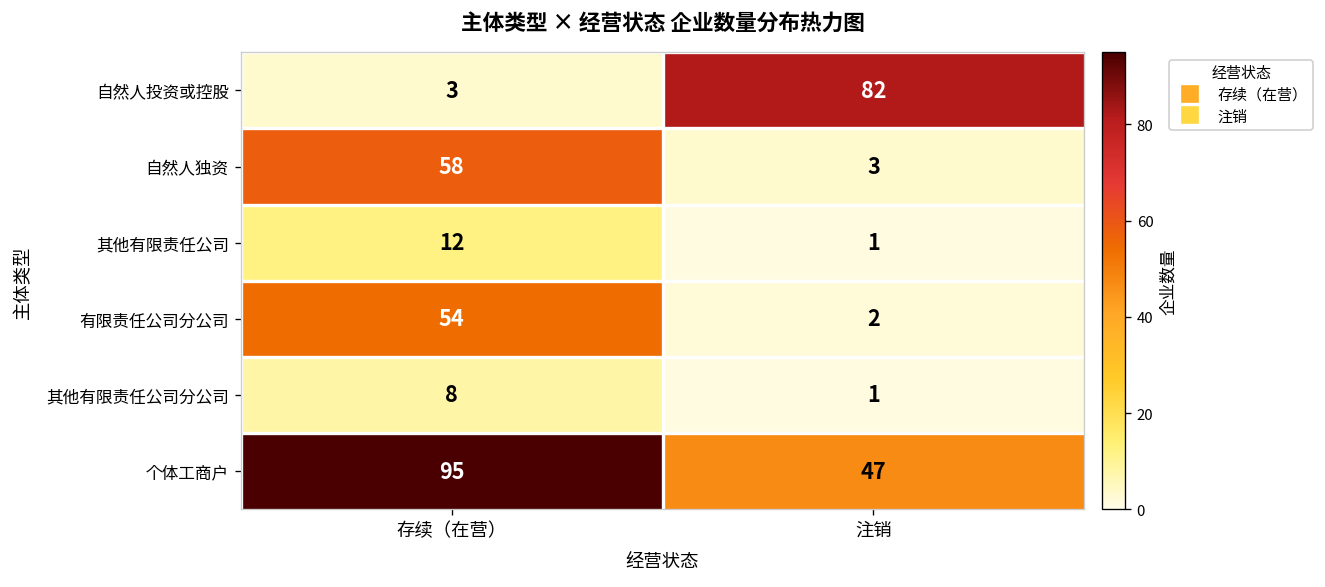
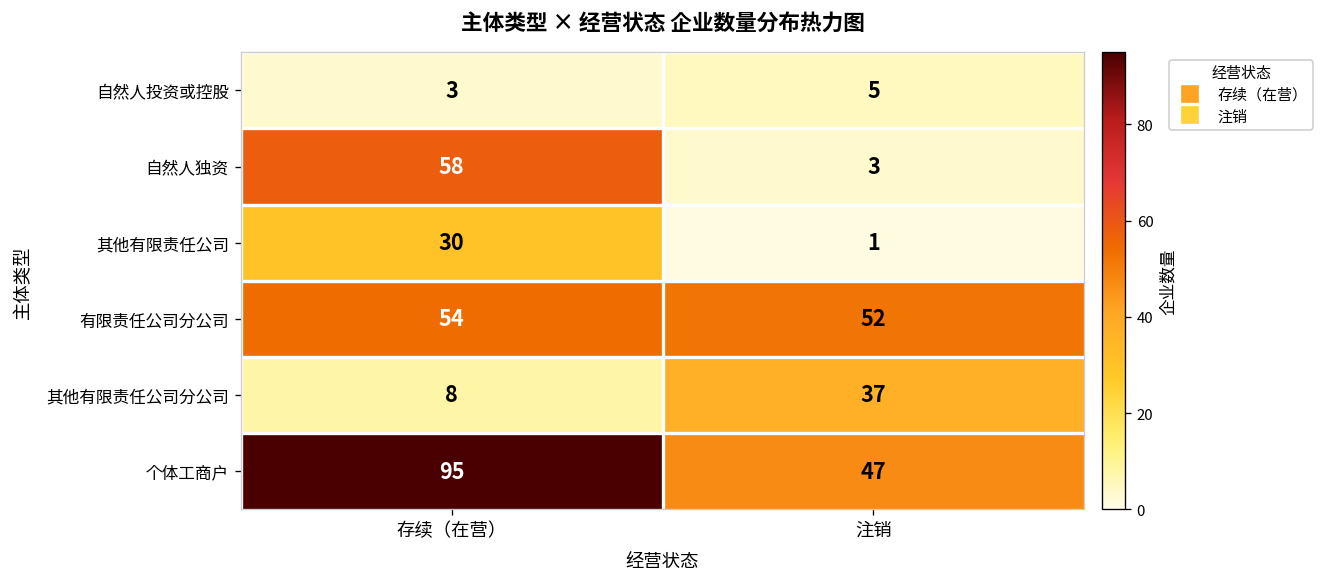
自然人投资或控股, 注销: 82 -> 5
其他有限责任公司, 存续（在营）: 12 -> 30
有限责任公司分公司, 注销: 2 -> 52
其他有限责任公司分公司, 注销: 1 -> 37
